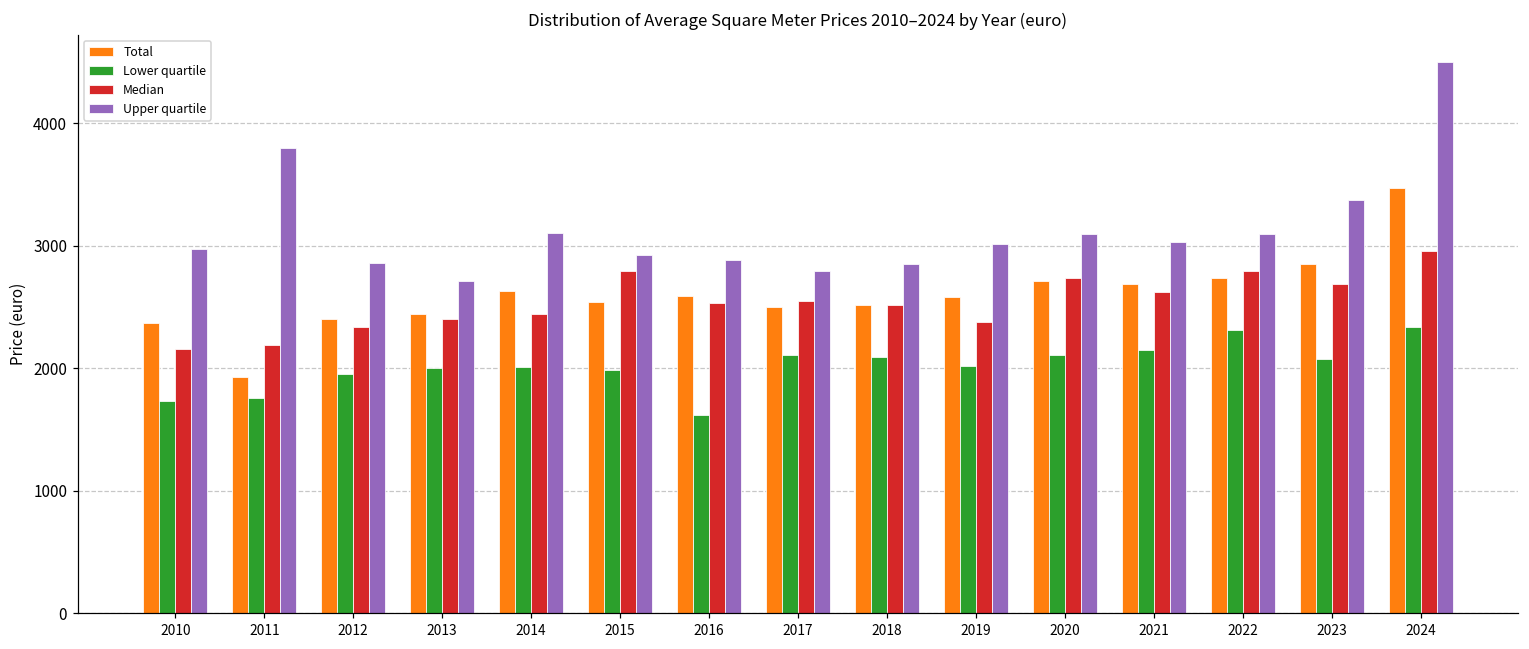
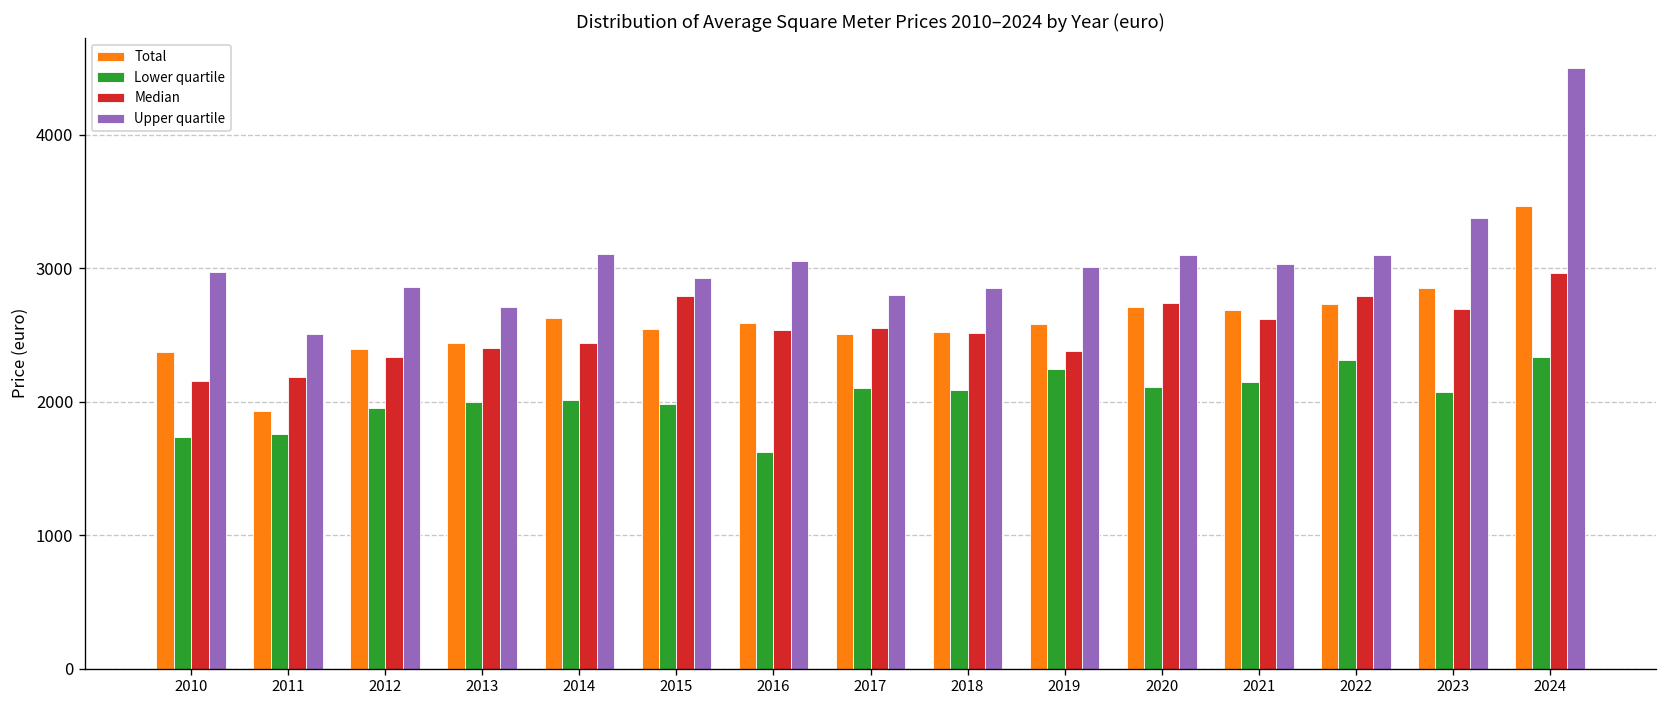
Upper quartile, 2011: 3800 -> 2510
Upper quartile, 2016: 2890 -> 3050
Lower quartile, 2019: 2020 -> 2240
